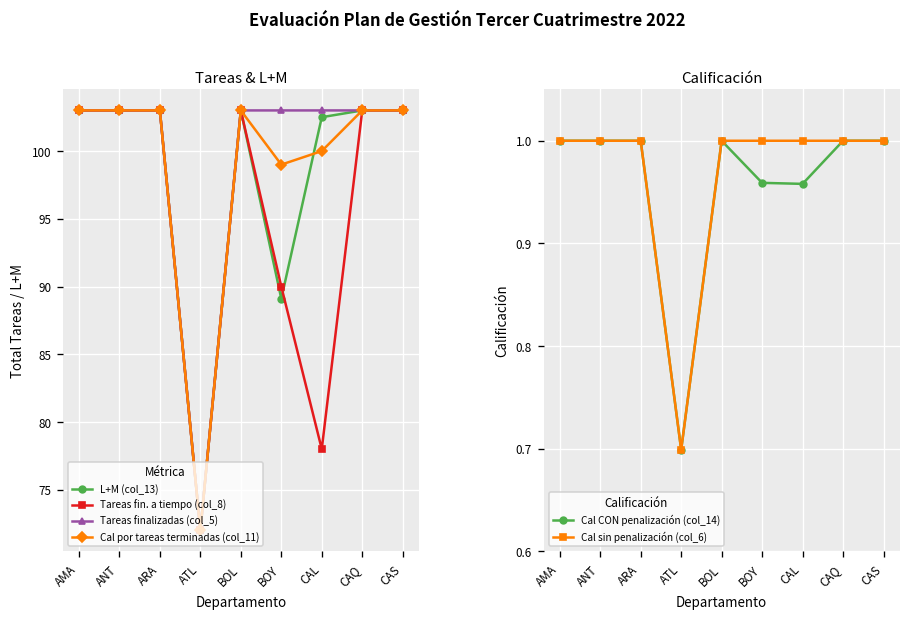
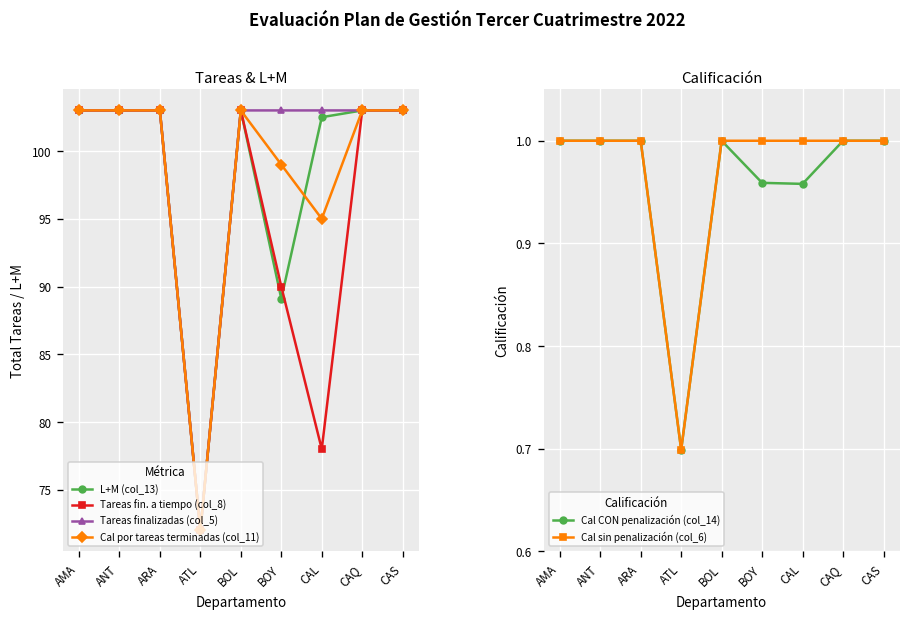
Tareas & L+M, Cal por tareas terminadas (col_11), CAL: 100 -> 95
